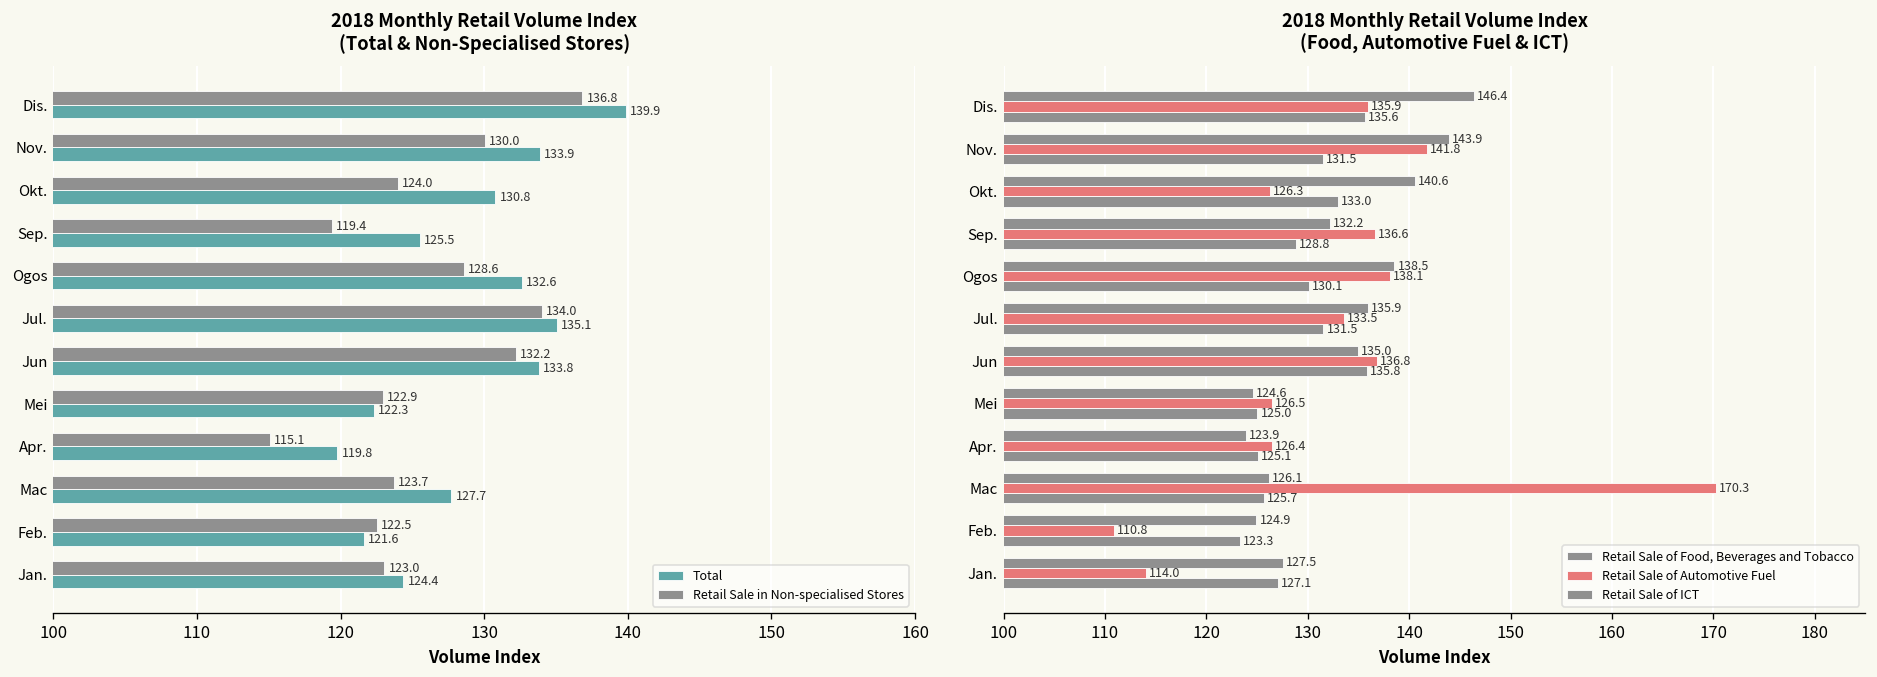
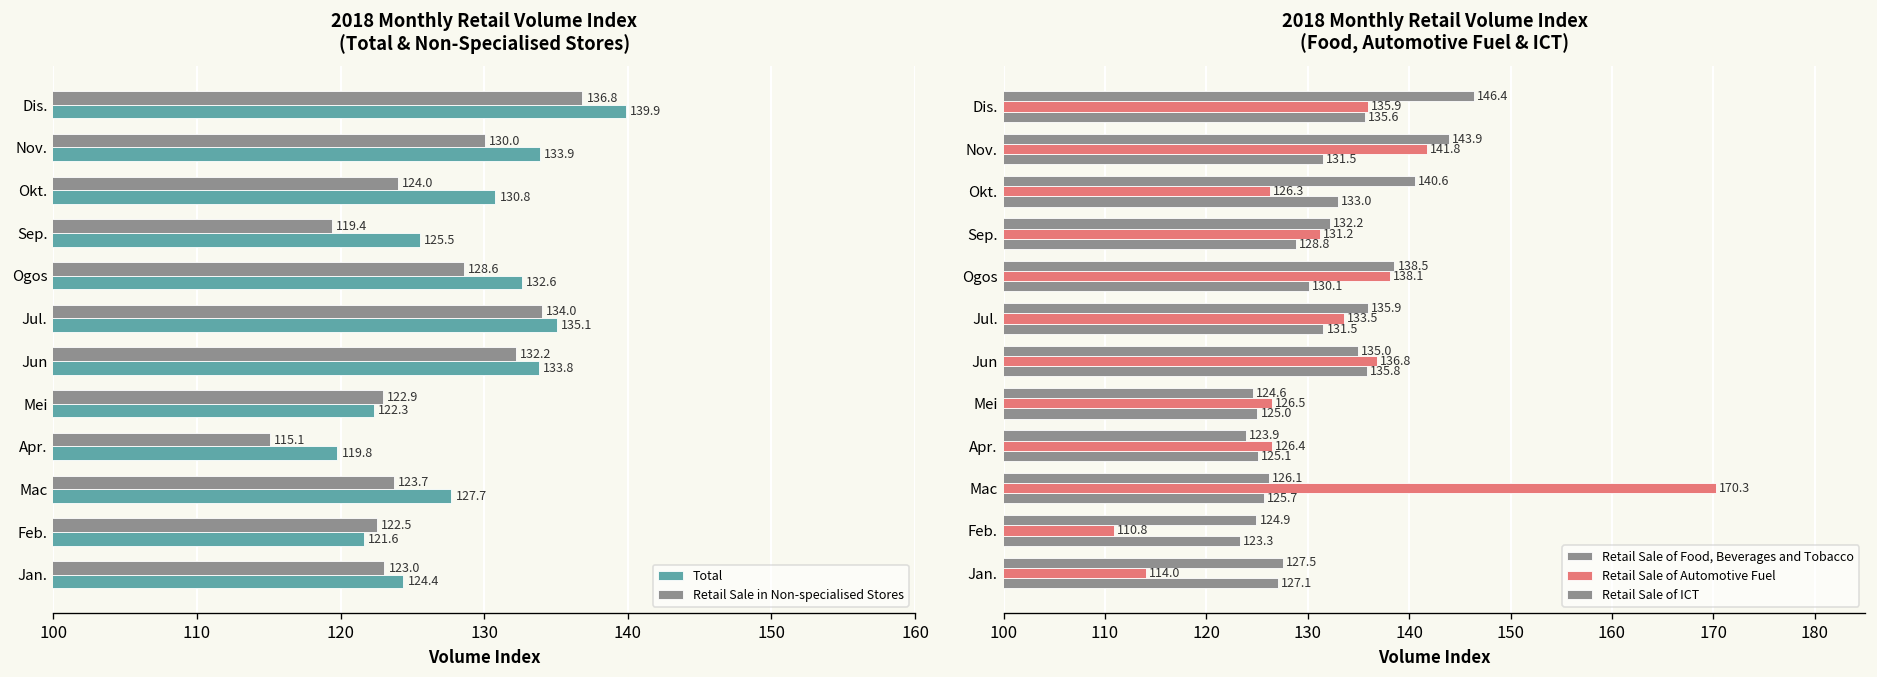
2018 Monthly Retail Volume Index (Food, Automotive Fuel & ICT), Retail Sale of Automotive Fuel, Sep.: 136.6 -> 131.2
